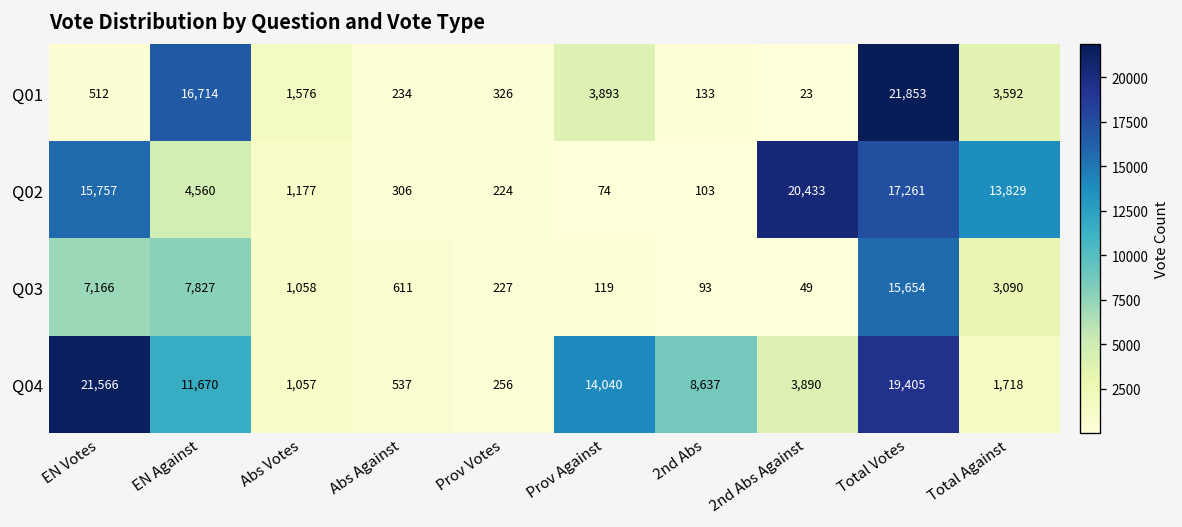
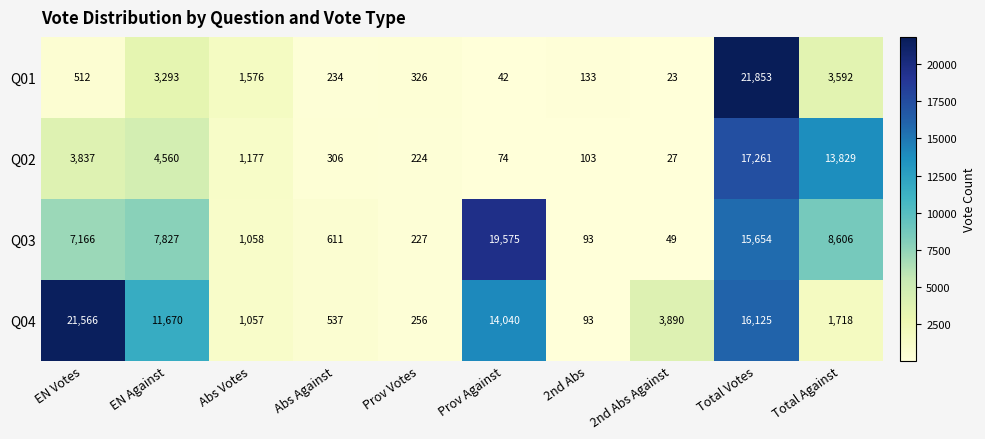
Q01, EN Against: 16,714 -> 3,293
Q01, Prov Against: 3,893 -> 42
Q02, EN Votes: 15,757 -> 3,837
Q02, 2nd Abs Against: 20,433 -> 27
Q03, Prov Against: 119 -> 19,575
Q03, Total Against: 3,090 -> 8,606
Q04, 2nd Abs: 8,637 -> 93
Q04, Total Votes: 19,405 -> 16,125
